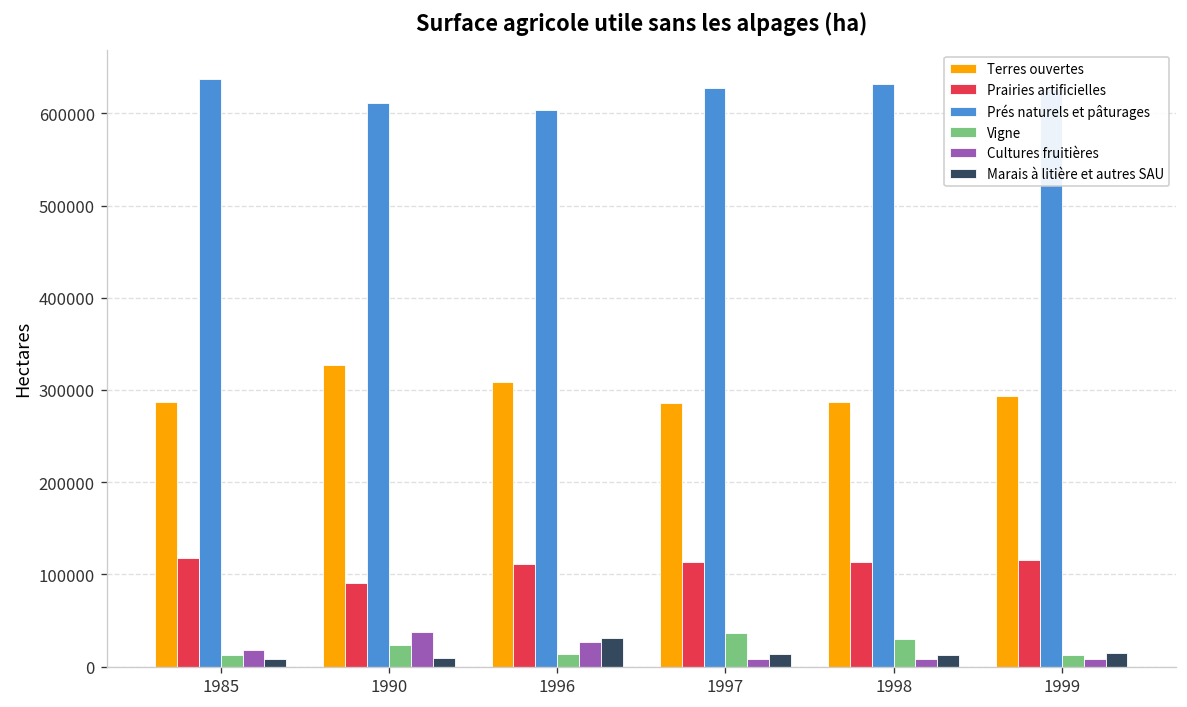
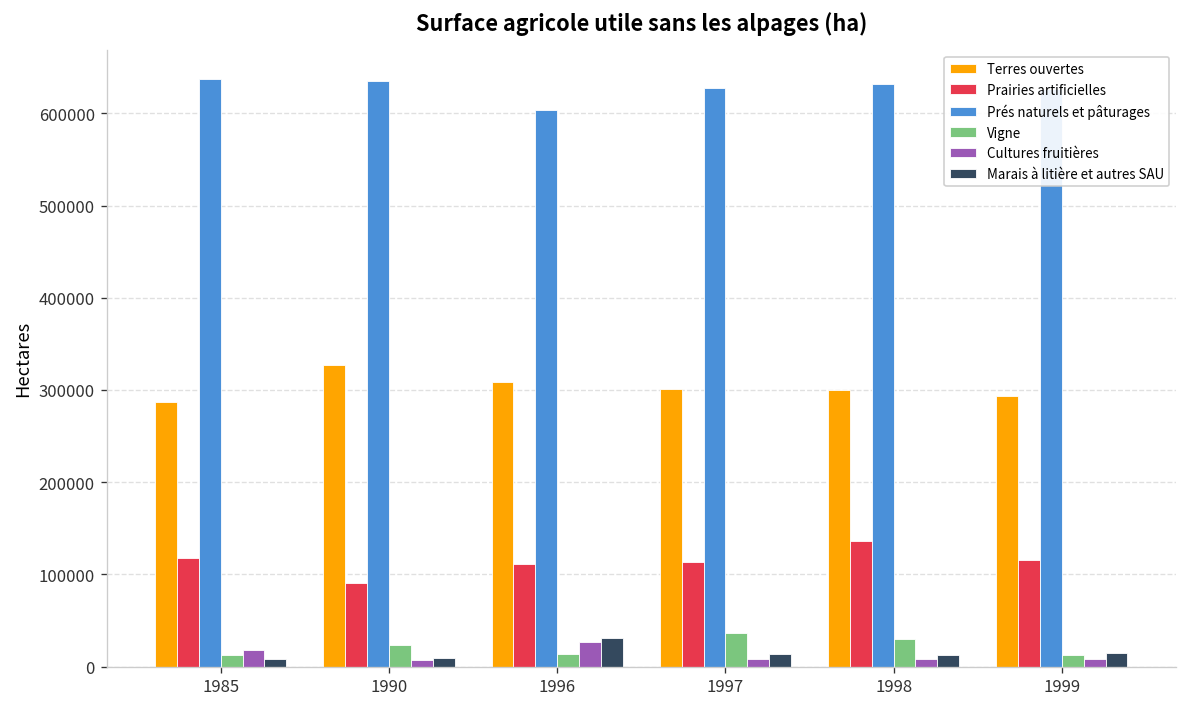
Prés naturels et pâturages, 1990: 610000 -> 630000
Cultures fruitières, 1990: 40000 -> 10000
Terres ouvertes, 1997: 290000 -> 300000
Terres ouvertes, 1998: 290000 -> 300000
Prairies artificielles, 1998: 110000 -> 140000
